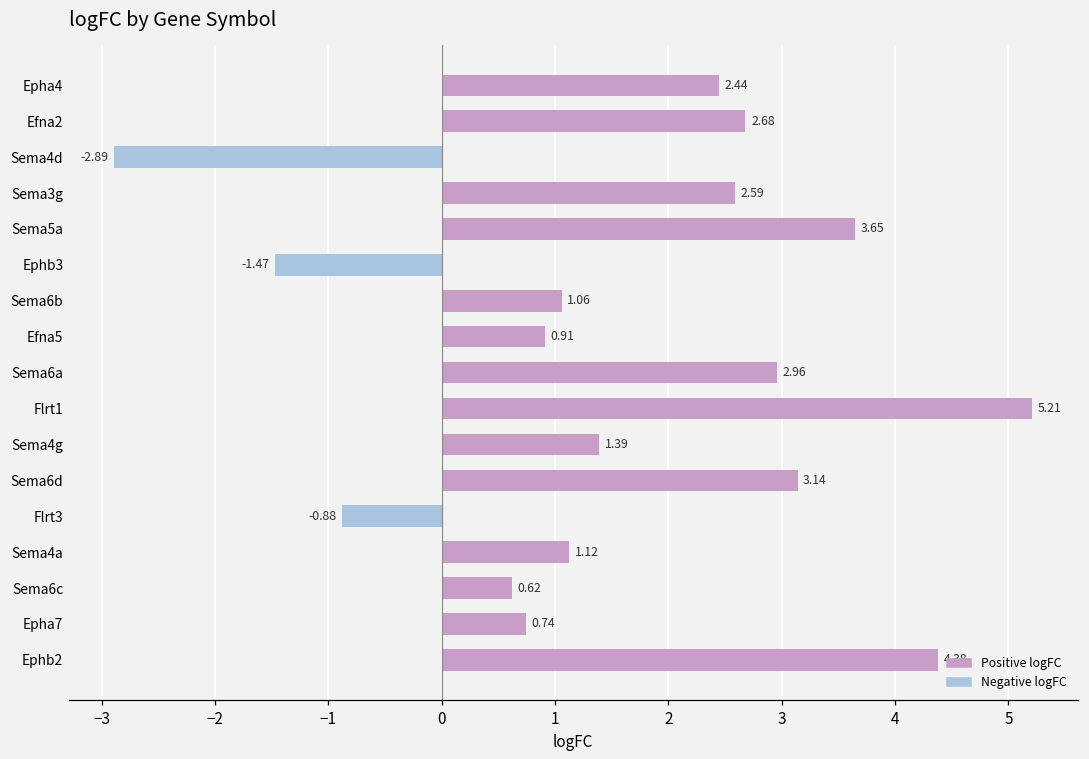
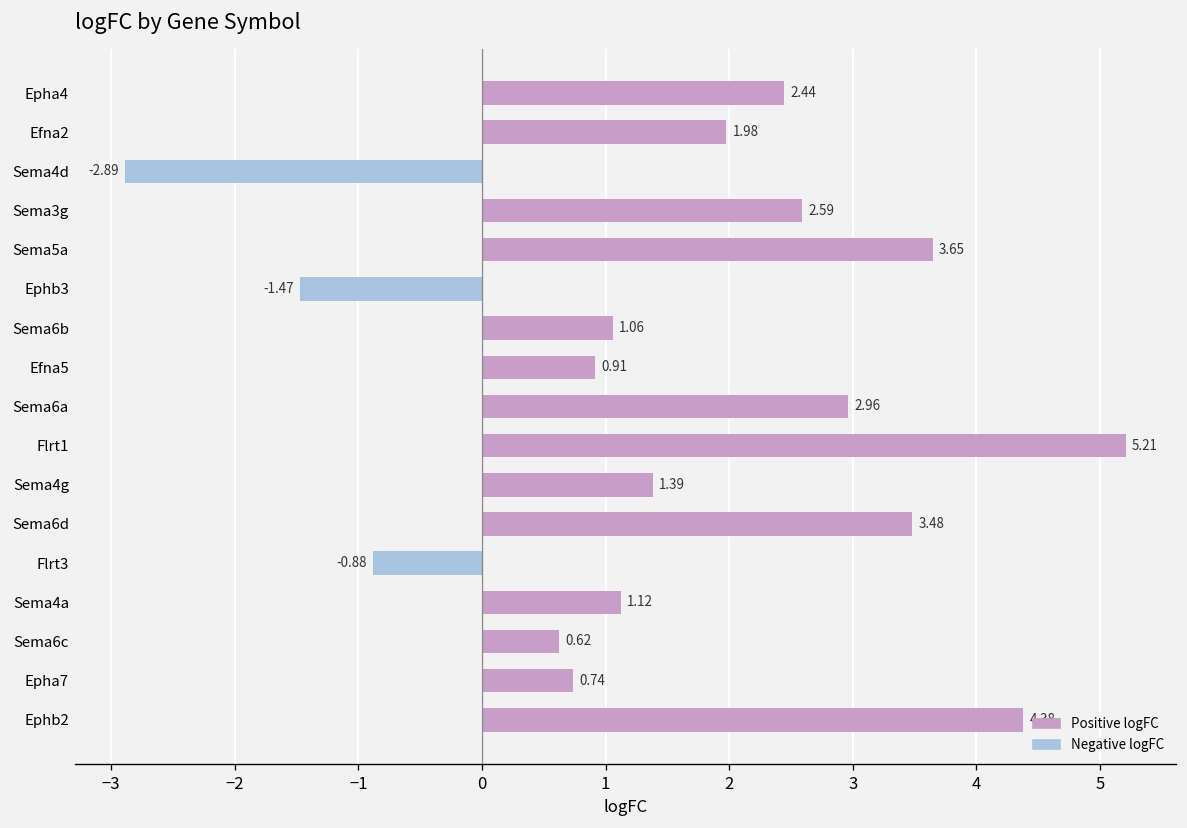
Efna2: 2.68 -> 1.98
Sema6d: 3.14 -> 3.48
